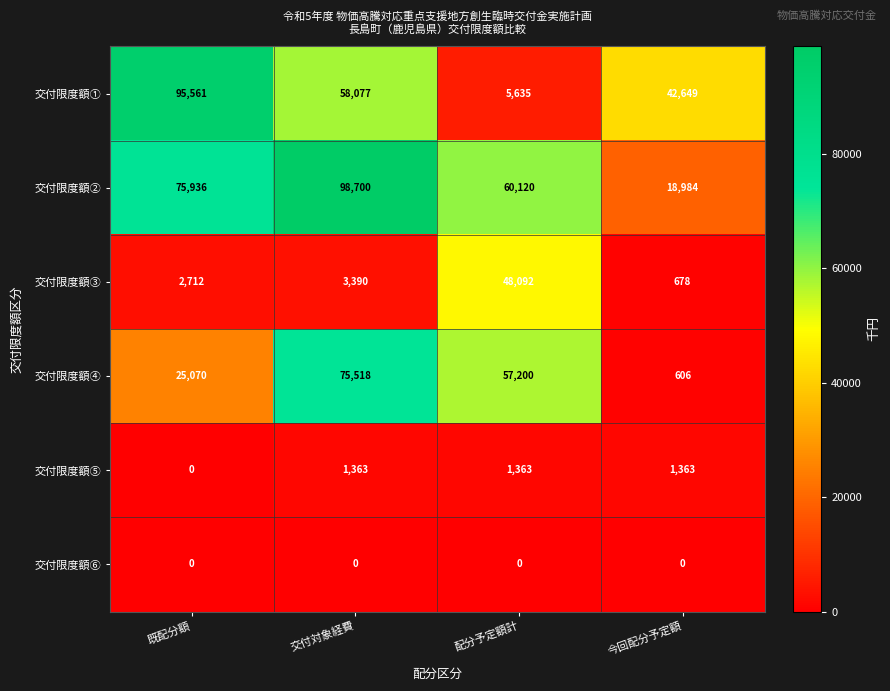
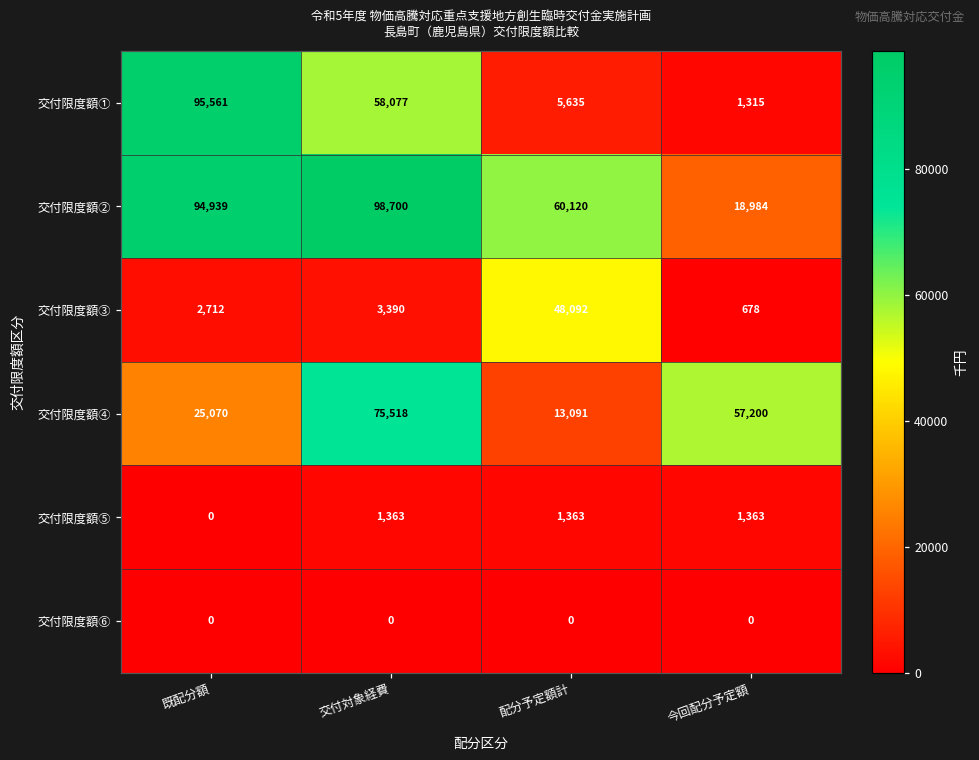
交付限度額①, 今回配分予定額: 42,649 -> 1,315
交付限度額②, 既配分額: 75,936 -> 94,939
交付限度額④, 配分予定額計: 57,200 -> 13,091
交付限度額④, 今回配分予定額: 606 -> 57,200
